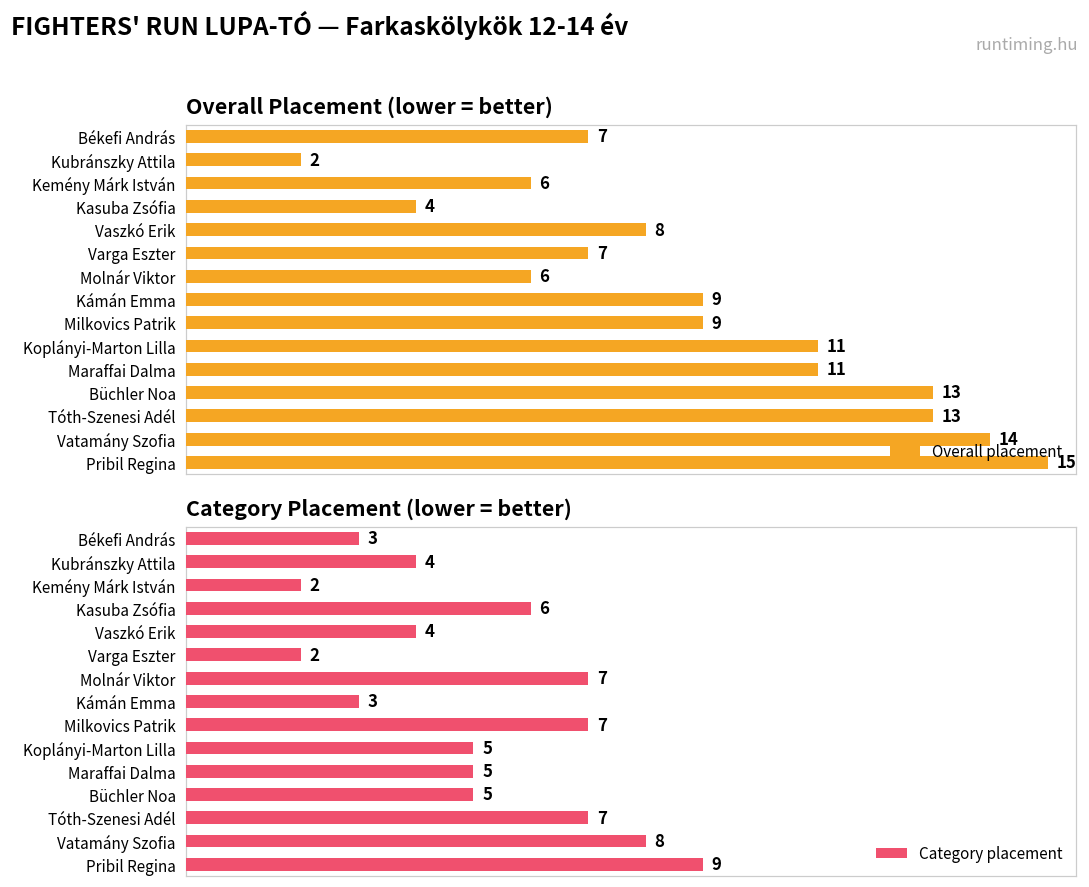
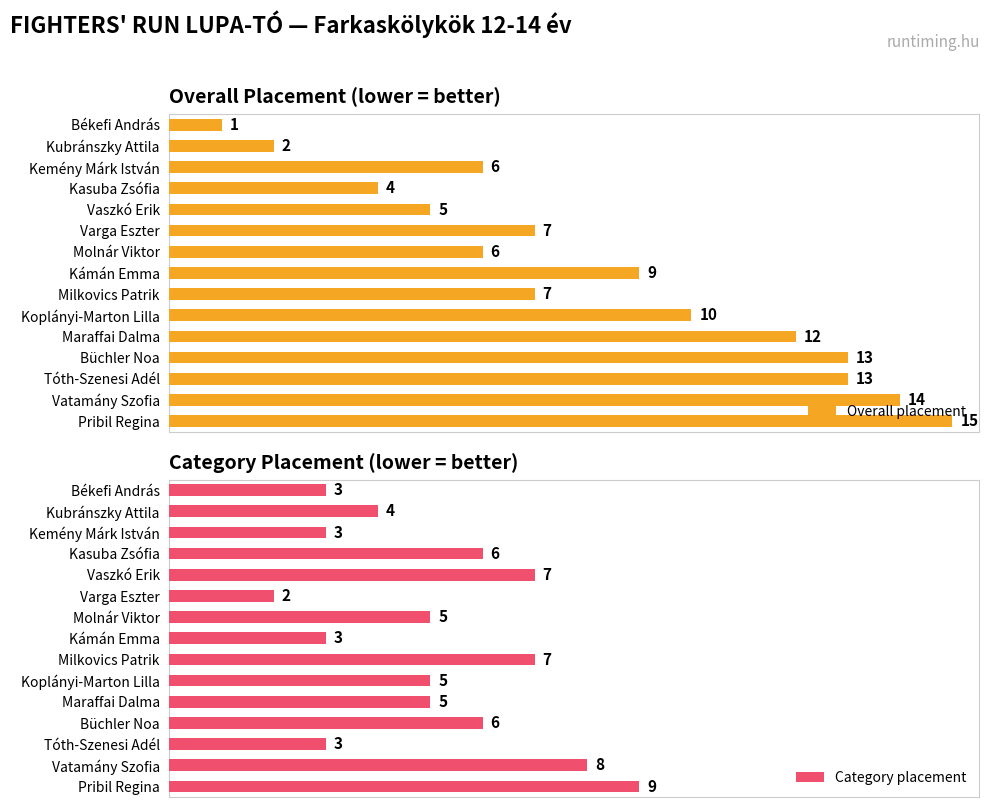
Overall Placement (lower = better), Békefi András: 7 -> 1
Overall Placement (lower = better), Vaszkó Erik: 8 -> 5
Overall Placement (lower = better), Milkovics Patrik: 9 -> 7
Overall Placement (lower = better), Koplányi-Marton Lilla: 11 -> 10
Overall Placement (lower = better), Maraffai Dalma: 11 -> 12
Category Placement (lower = better), Kemény Márk István: 2 -> 3
Category Placement (lower = better), Vaszkó Erik: 4 -> 7
Category Placement (lower = better), Molnár Viktor: 7 -> 5
Category Placement (lower = better), Büchler Noa: 5 -> 6
Category Placement (lower = better), Tóth-Szenesi Adél: 7 -> 3
